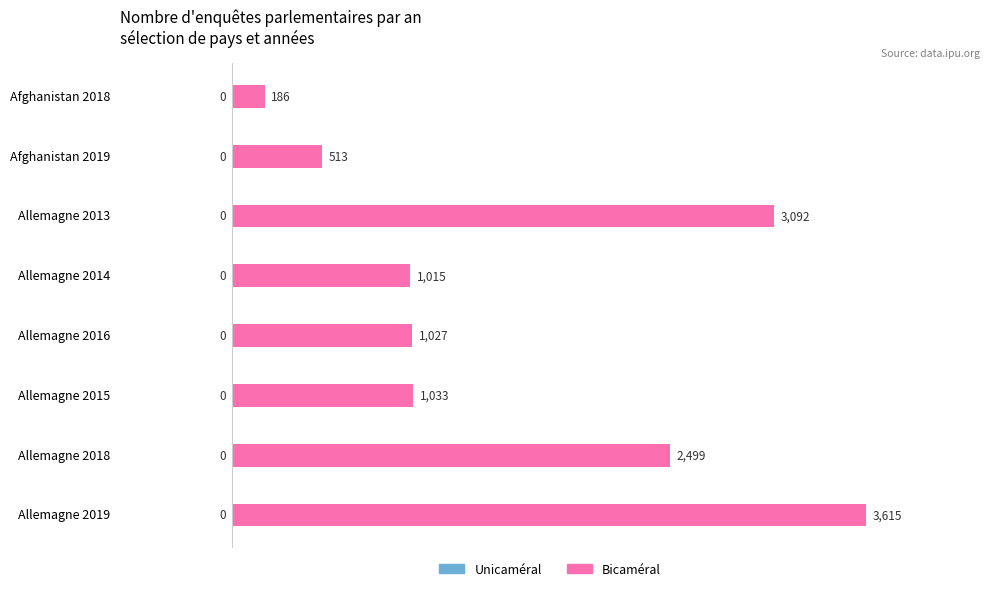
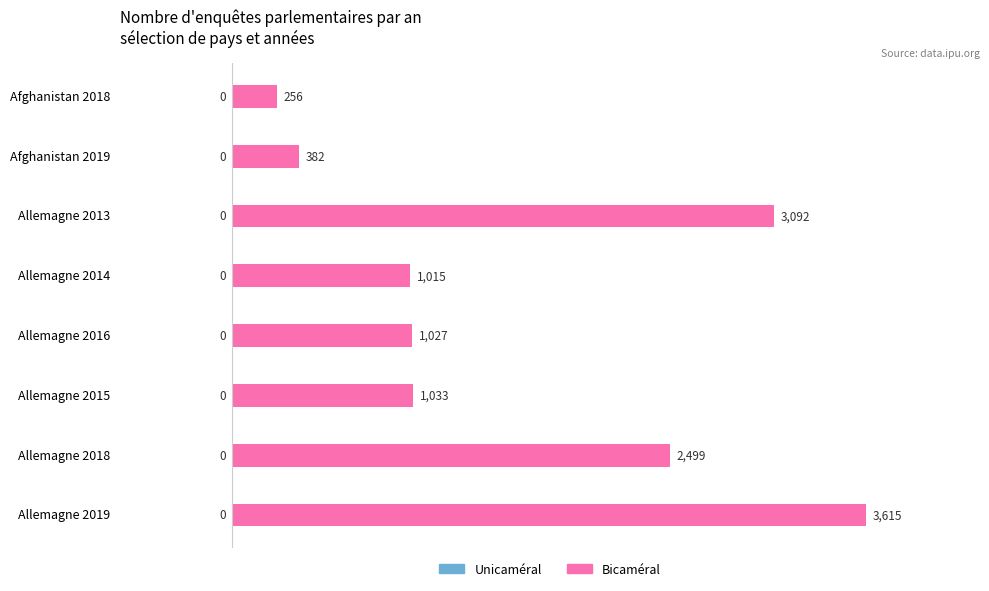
Bicaméral, Afghanistan 2018: 186 -> 256
Bicaméral, Afghanistan 2019: 513 -> 382
